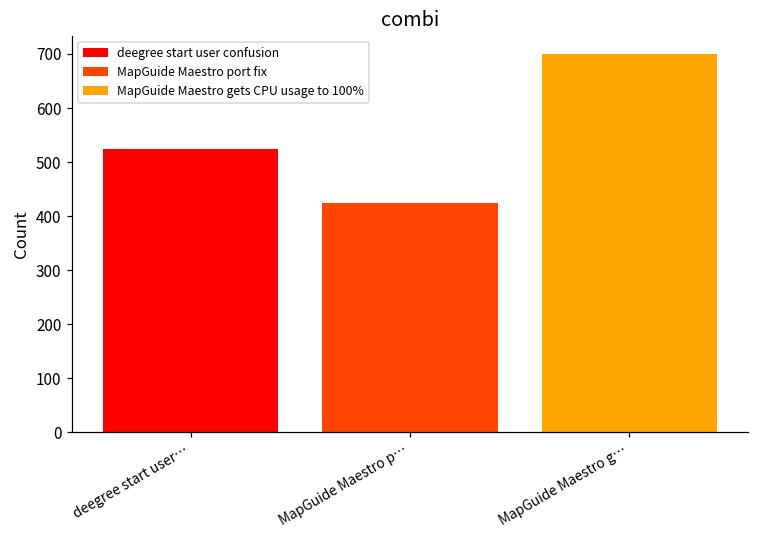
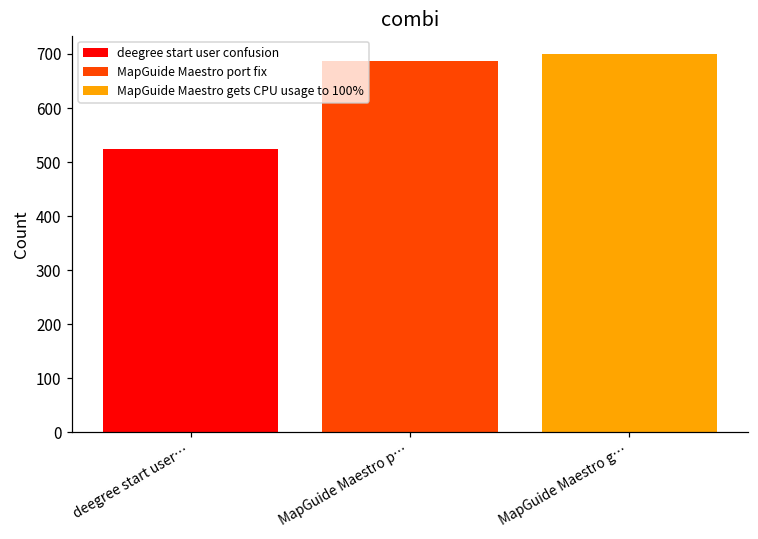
MapGuide Maestro p…: 420 -> 690
